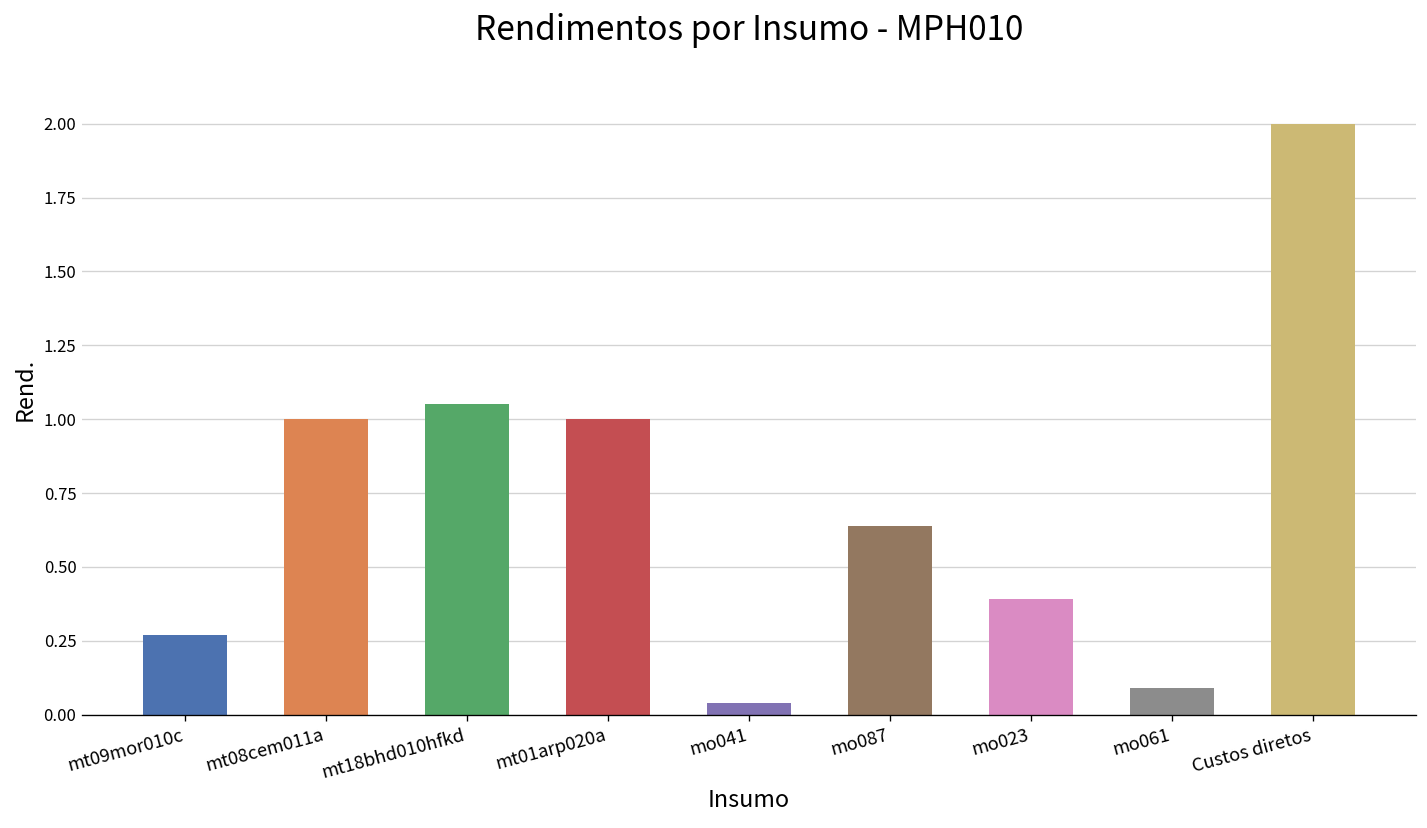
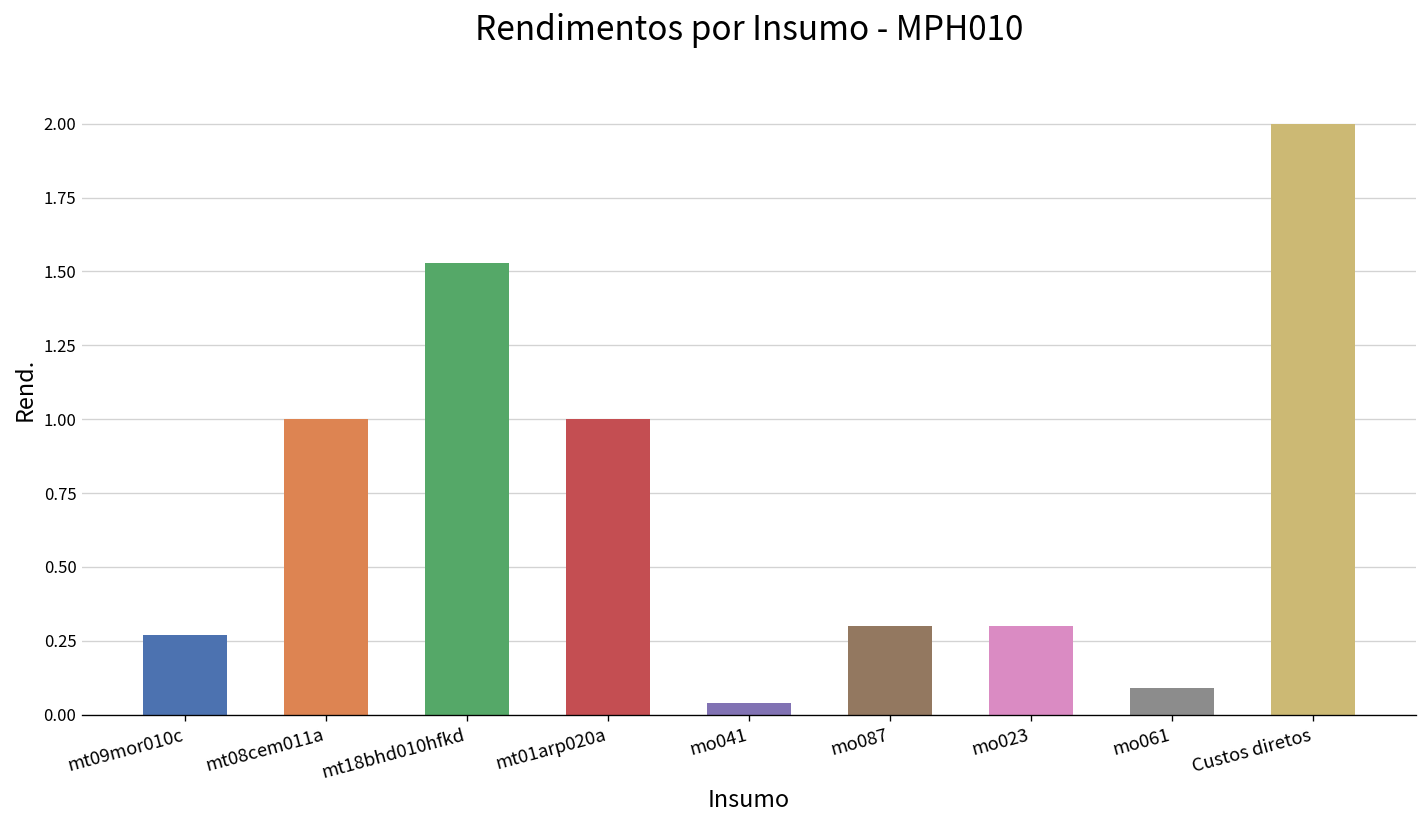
mt18bhd010hfkd: 1.05 -> 1.53
mo087: 0.64 -> 0.30
mo023: 0.39 -> 0.30
